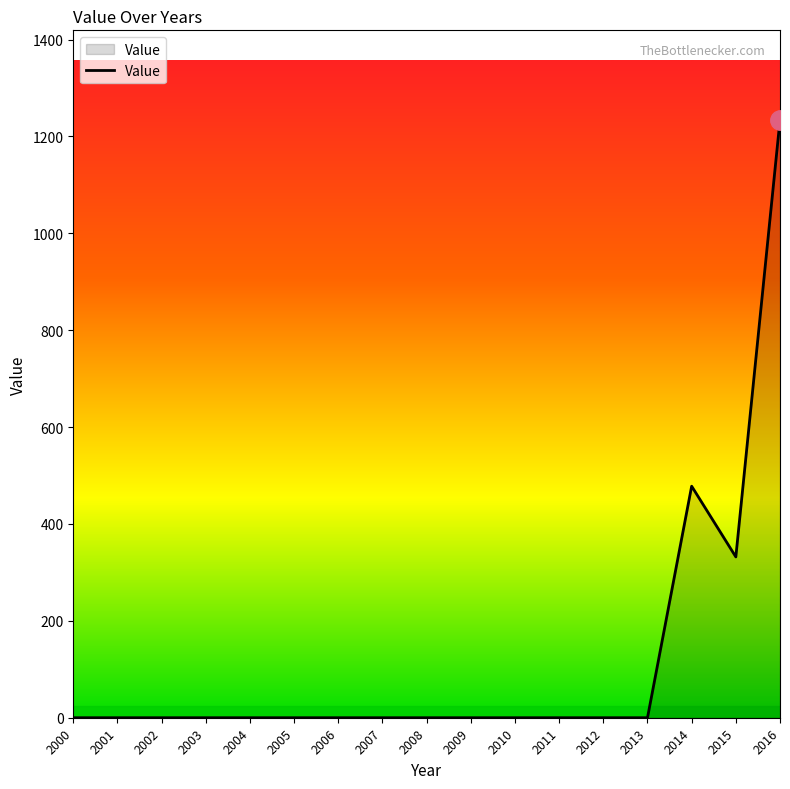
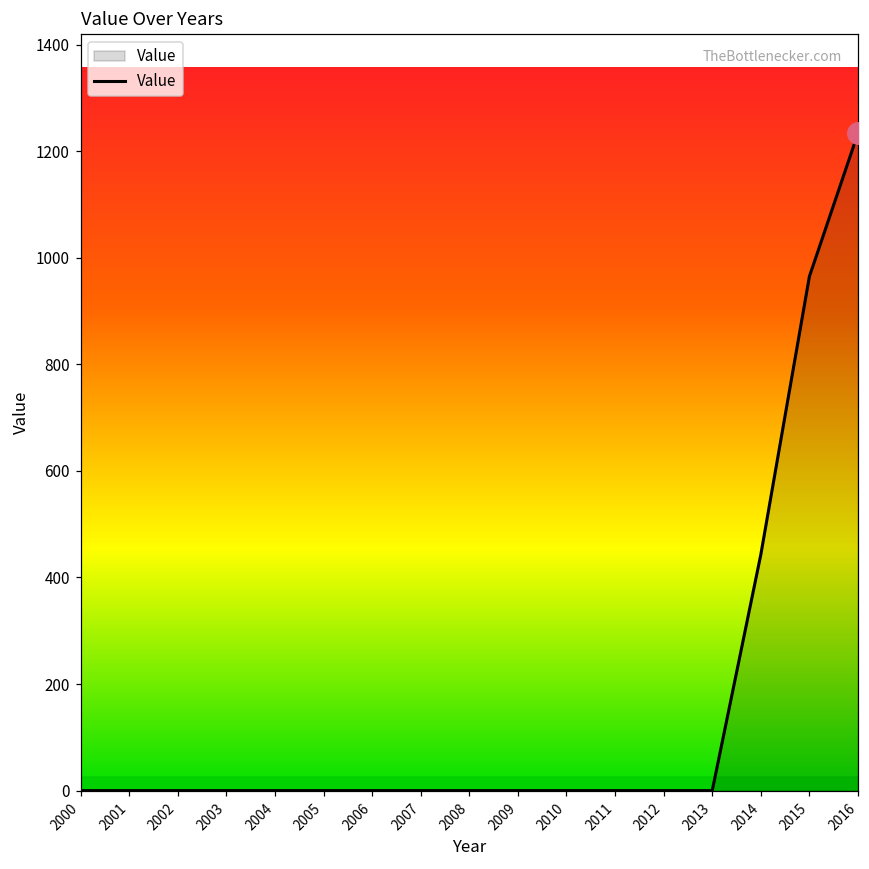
Value, 2014: 480 -> 440
Value, 2015: 330 -> 970
